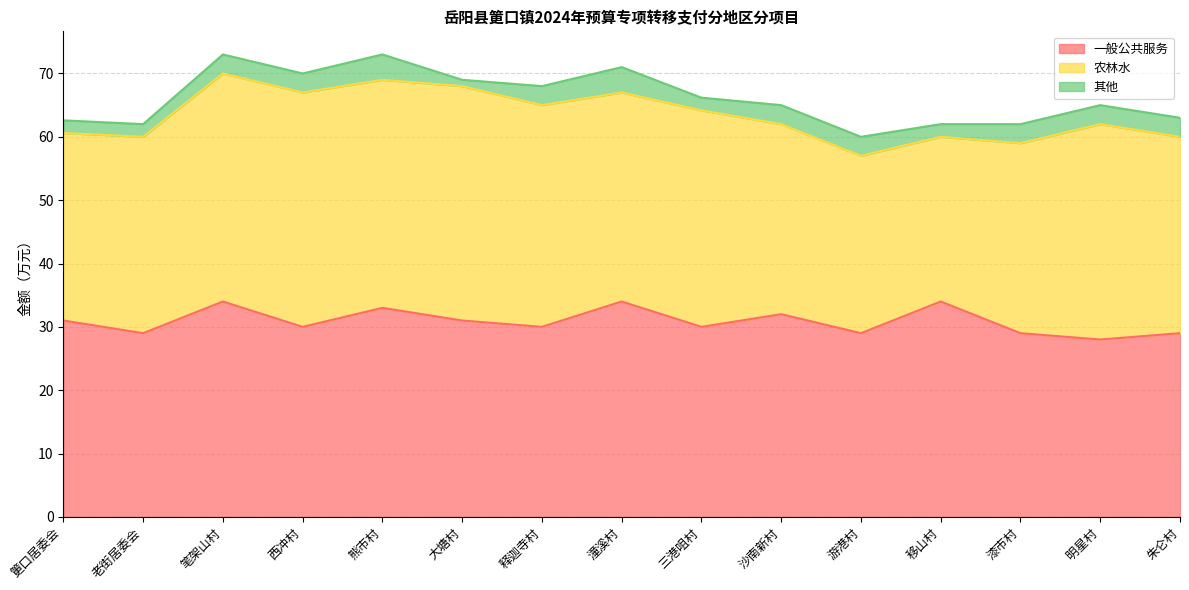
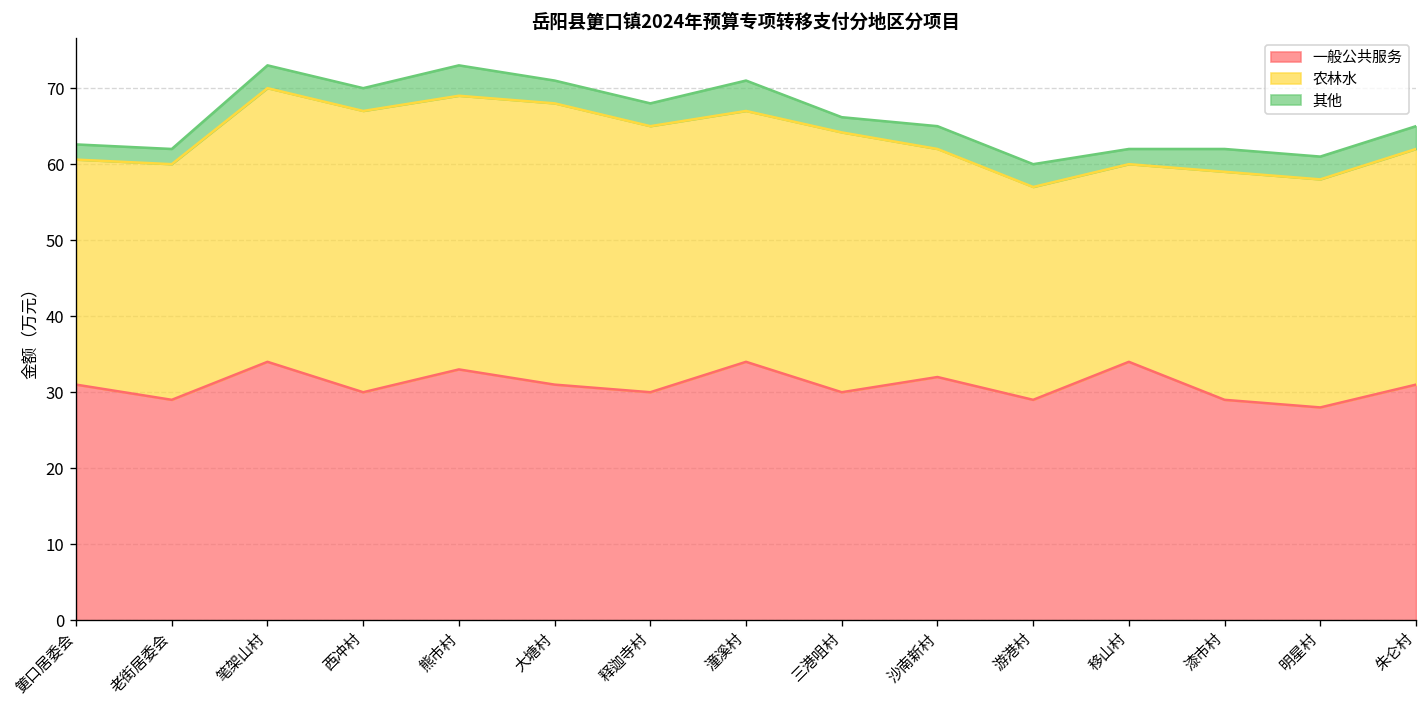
其他, 大塘村: 1 -> 3
农林水, 明星村: 34 -> 30
一般公共服务, 朱仑村: 29 -> 31
